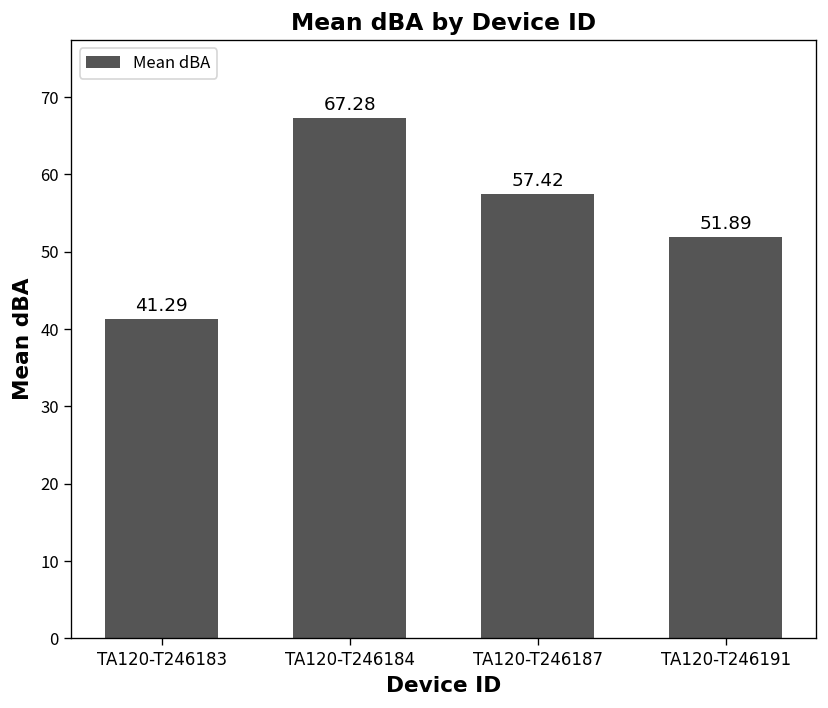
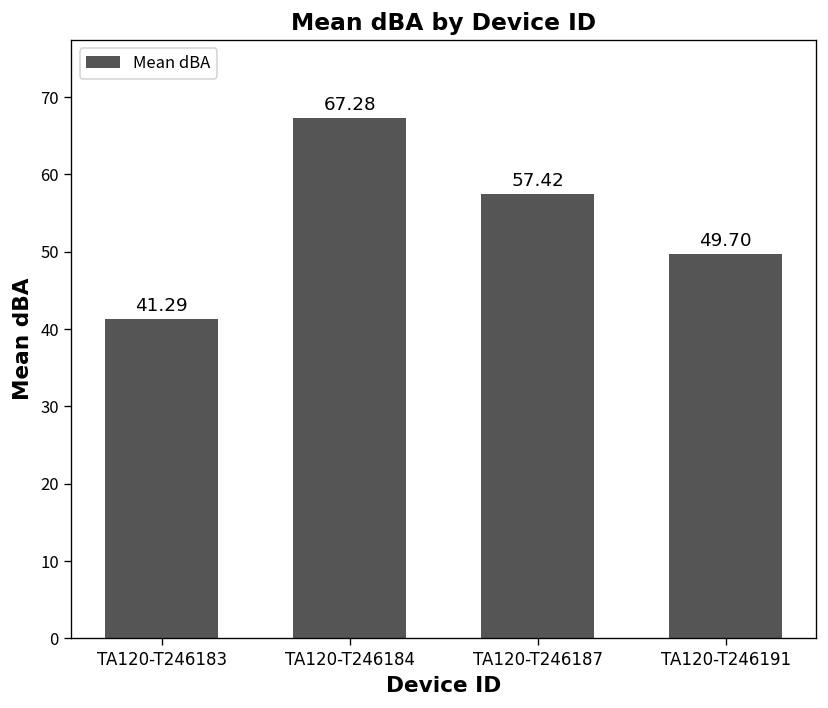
TA120-T246191: 51.89 -> 49.70
